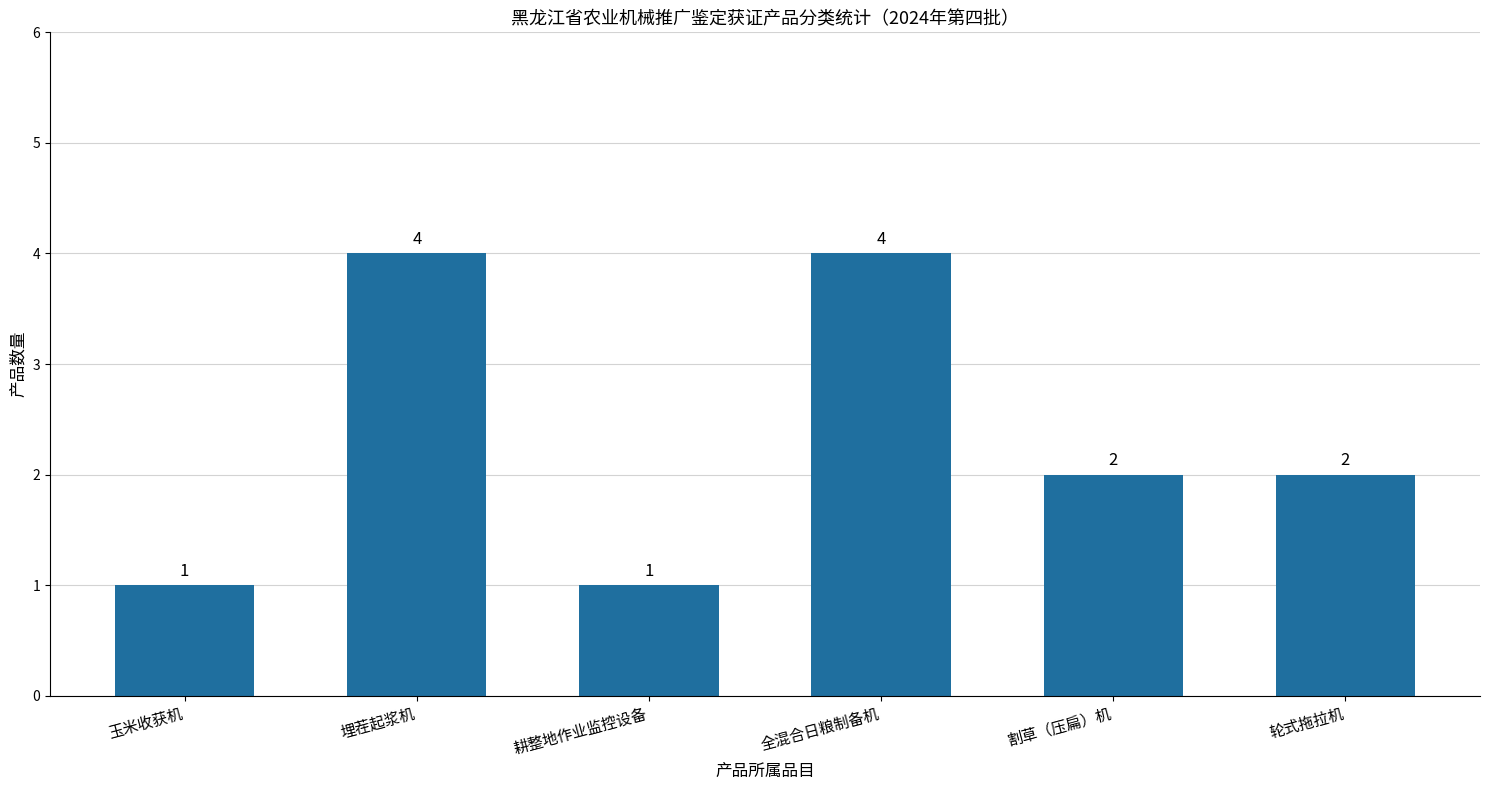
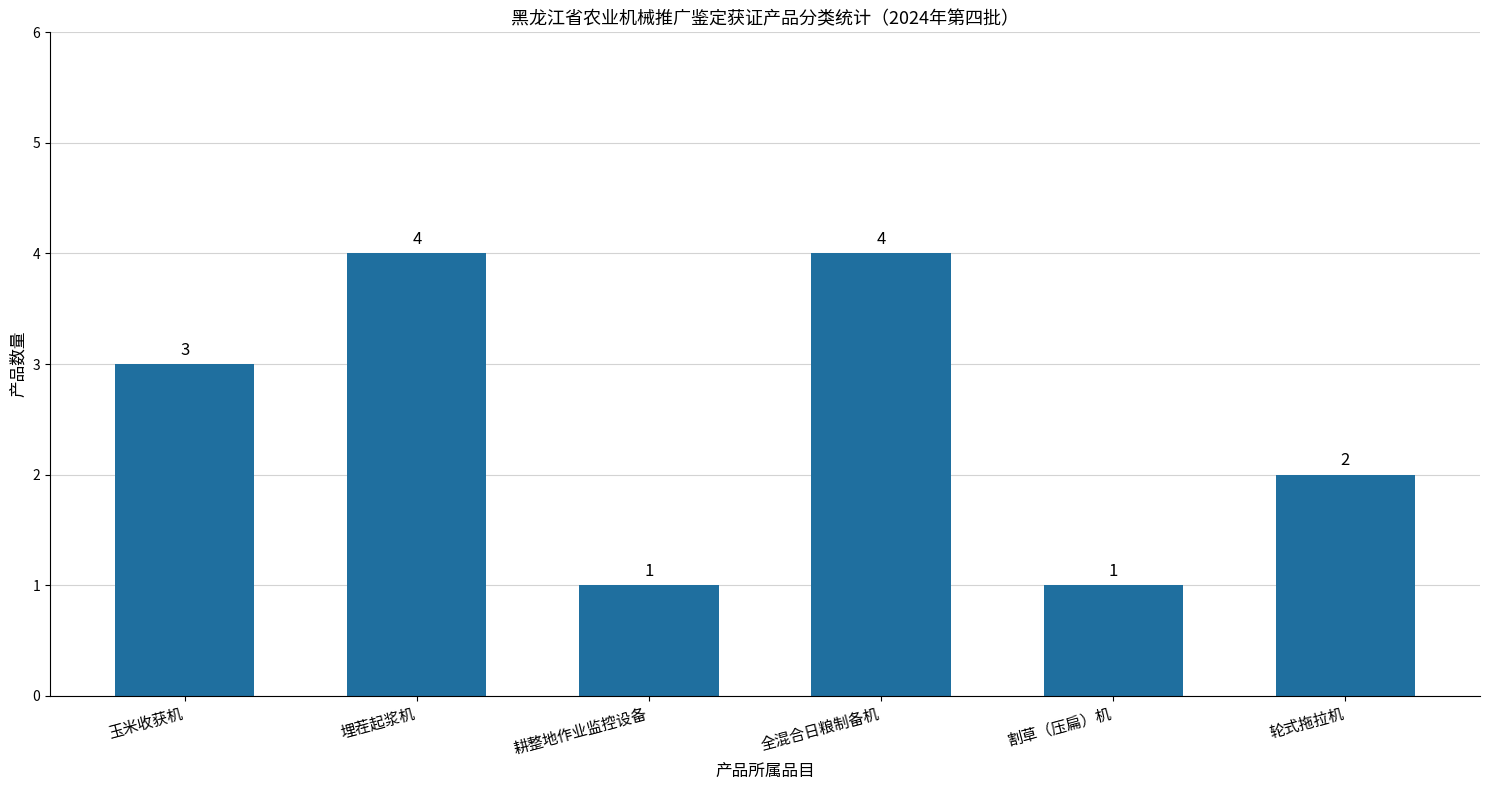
玉米收获机: 1 -> 3
割草（压扁）机: 2 -> 1
